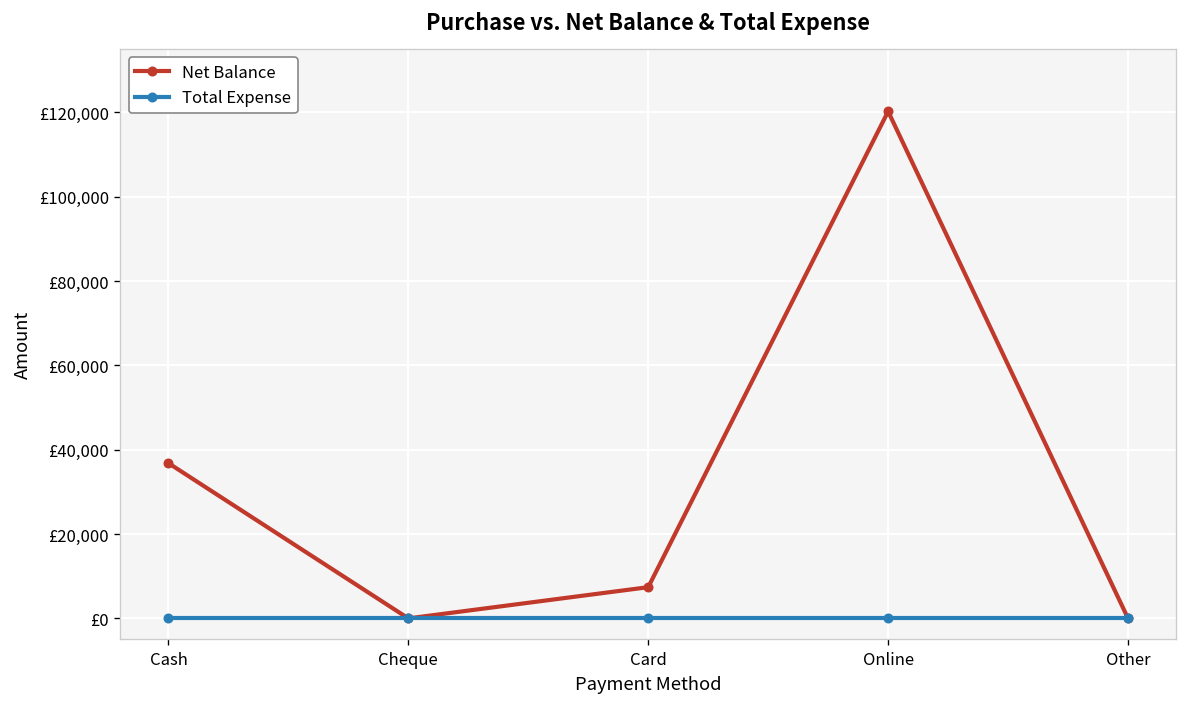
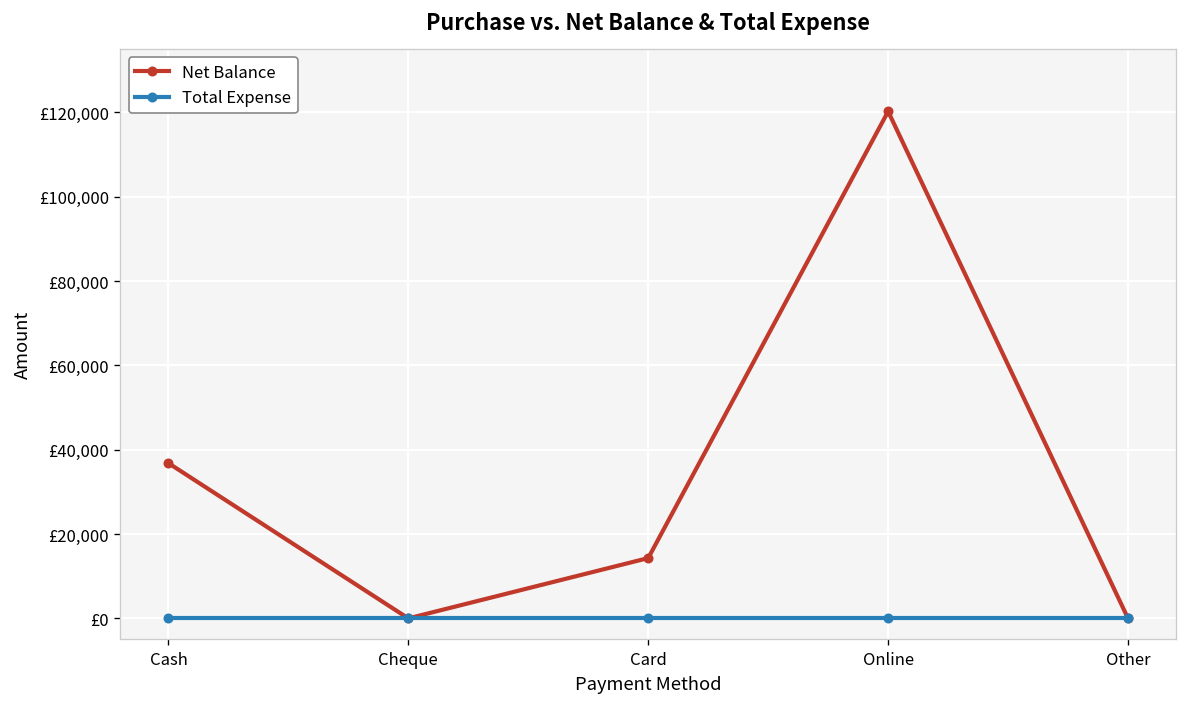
Net Balance, Card: £7,000 -> £14,000
